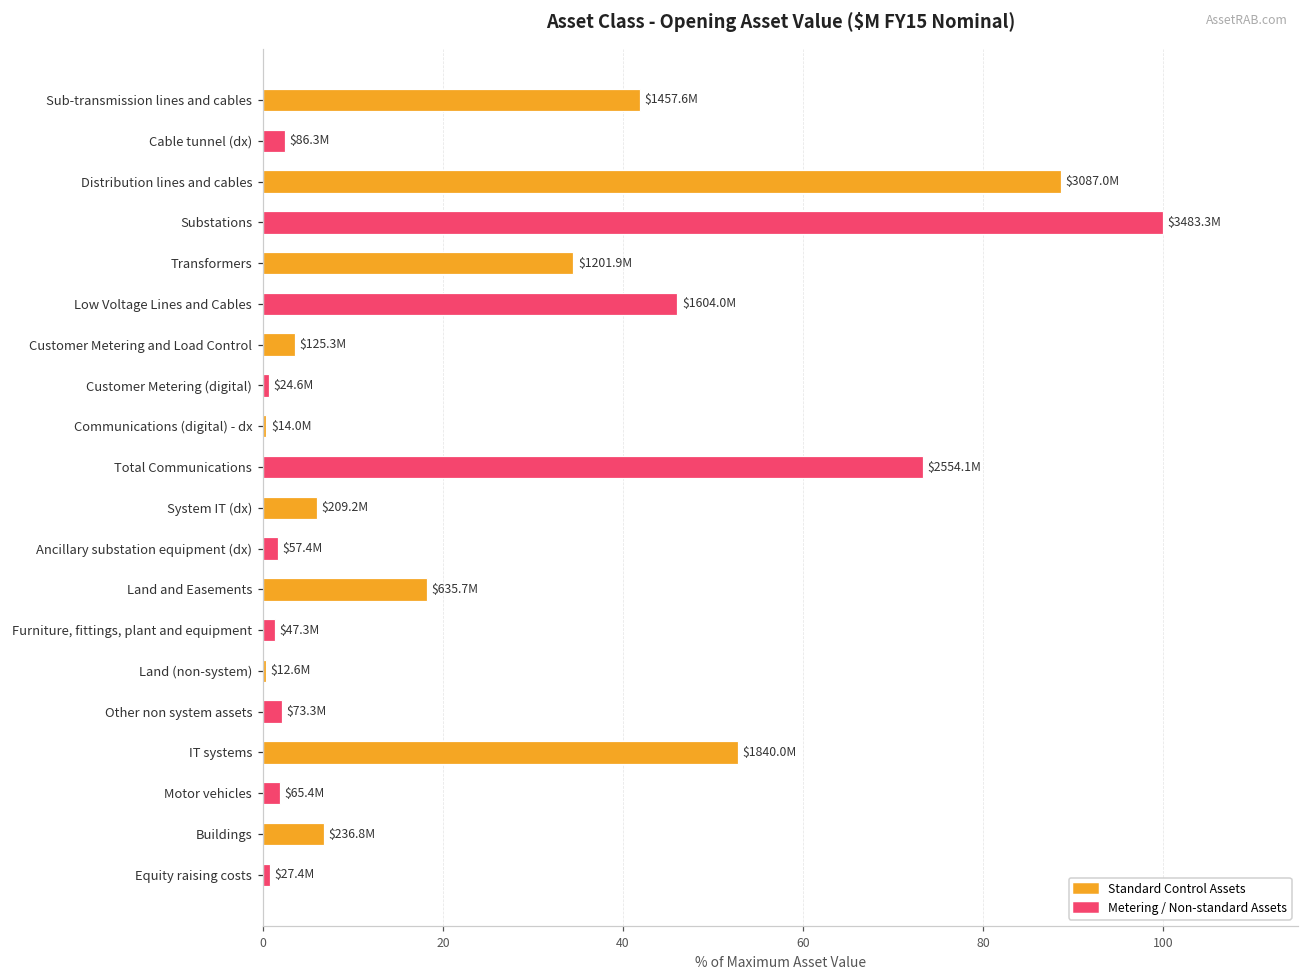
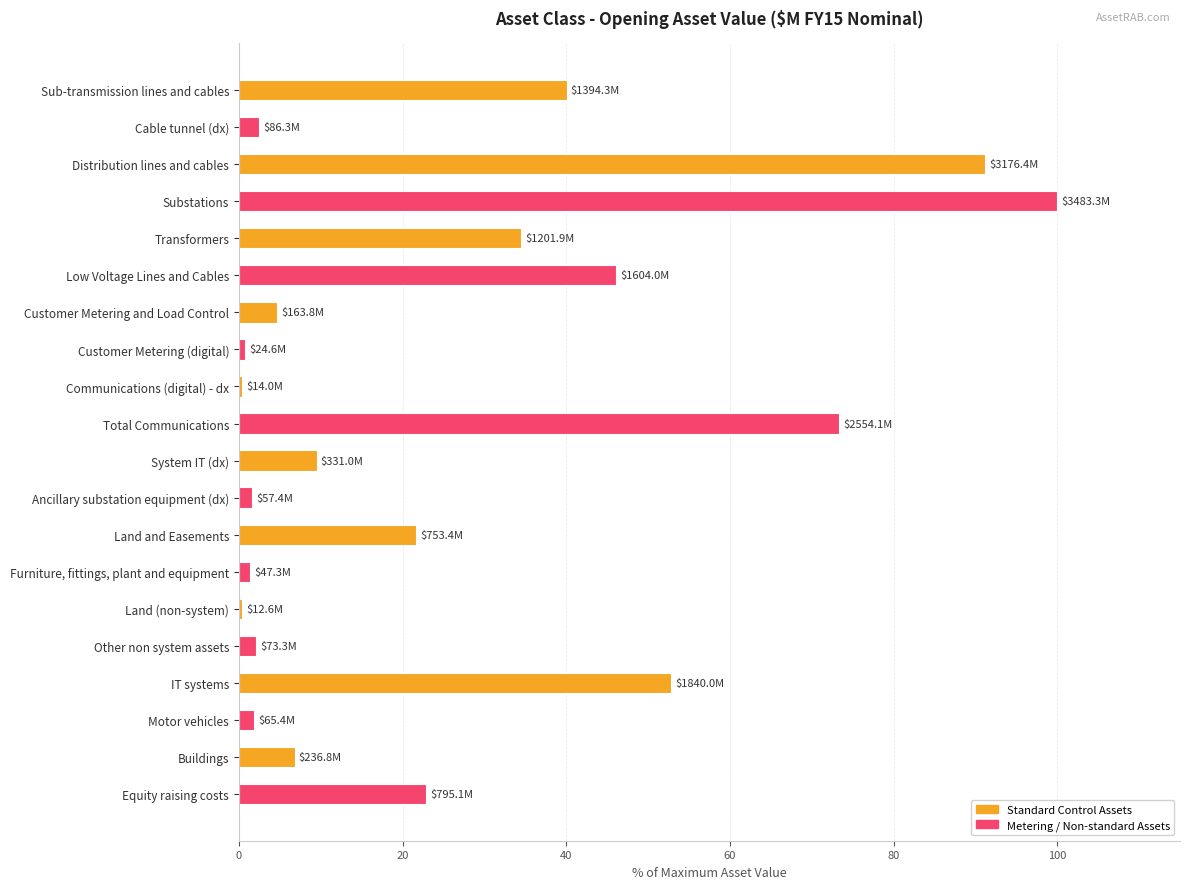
Sub-transmission lines and cables: $1457.6M -> $1394.3M
Distribution lines and cables: $3087.0M -> $3176.4M
Customer Metering and Load Control: $125.3M -> $163.8M
System IT (dx): $209.2M -> $331.0M
Land and Easements: $635.7M -> $753.4M
Equity raising costs: $27.4M -> $795.1M
